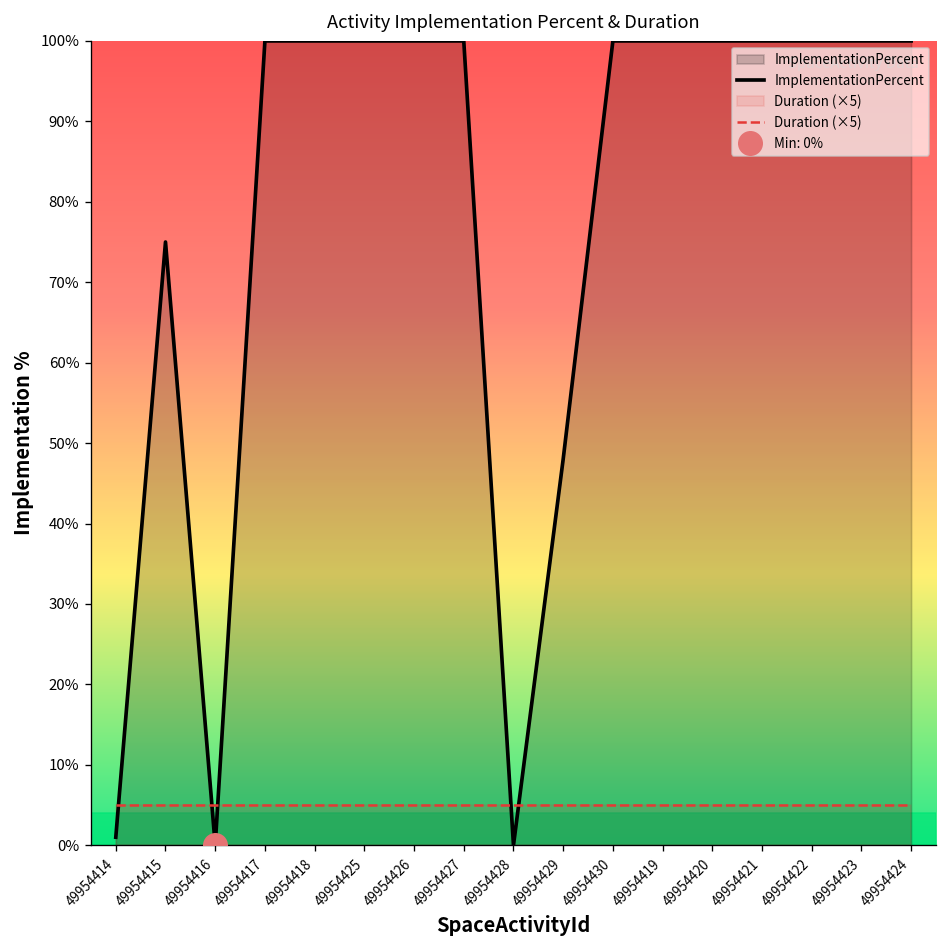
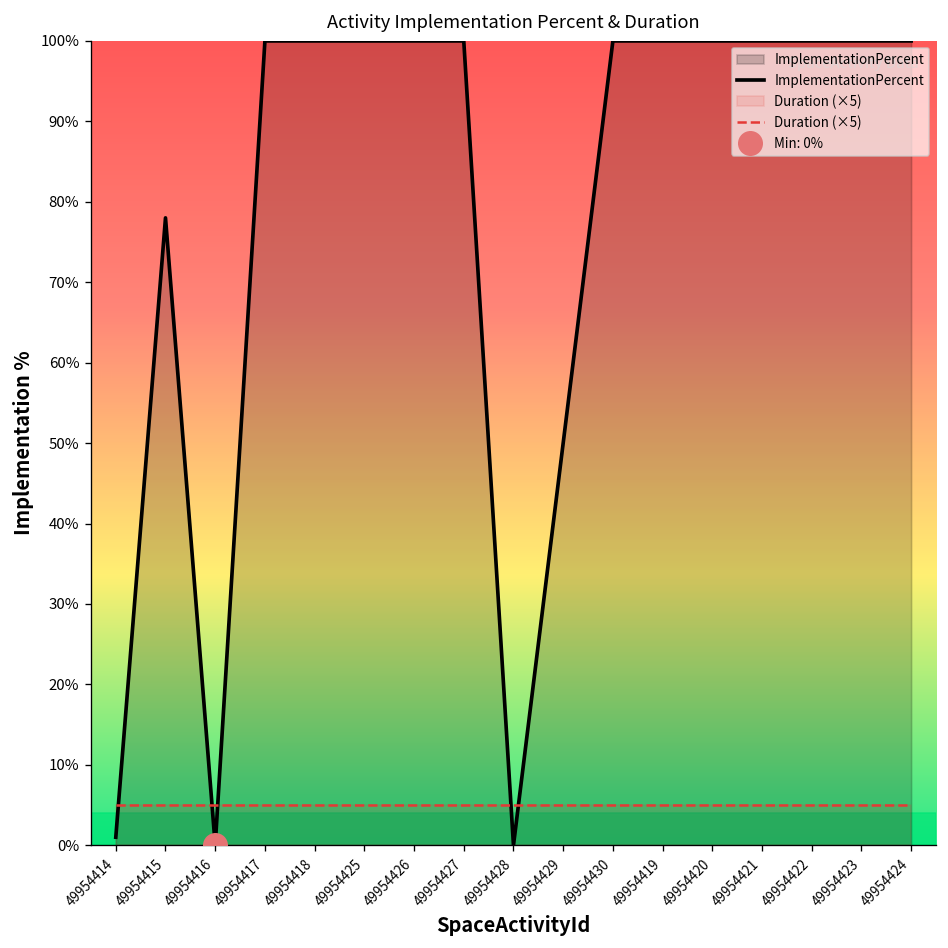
ImplementationPercent, 49954415: 75% -> 78%
ImplementationPercent, 49954429: 48% -> 50%
